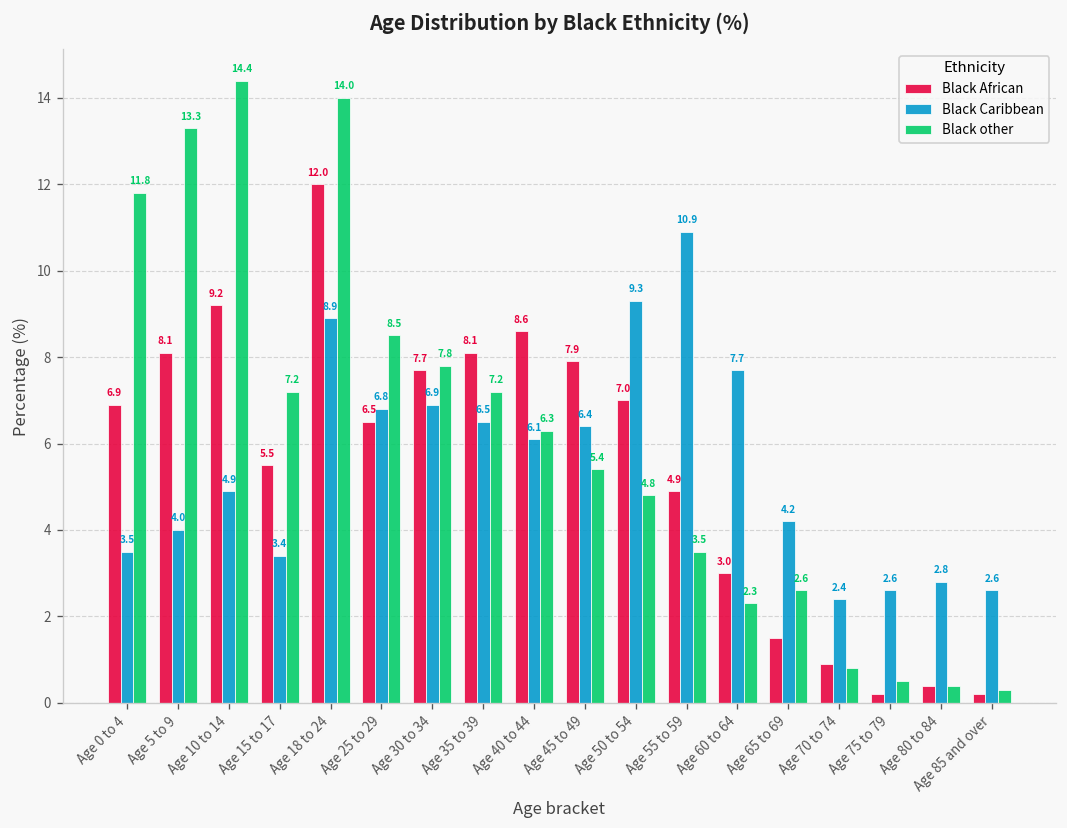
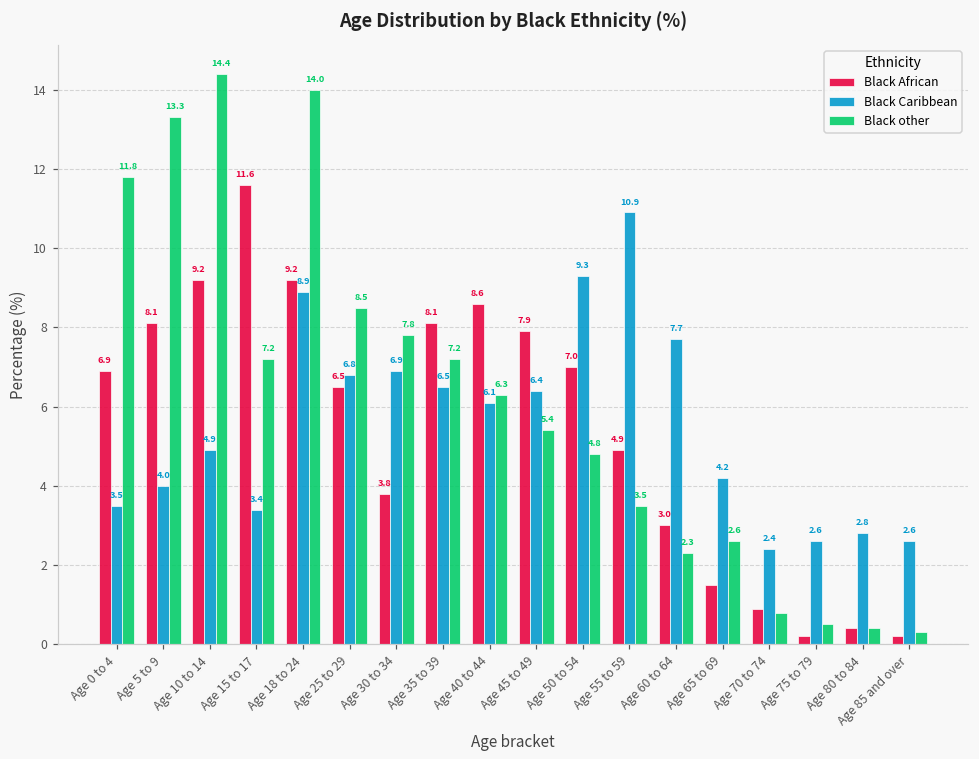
Black African, Age 15 to 17: 5.5 -> 11.6
Black African, Age 18 to 24: 12.0 -> 9.2
Black African, Age 30 to 34: 7.7 -> 3.8
